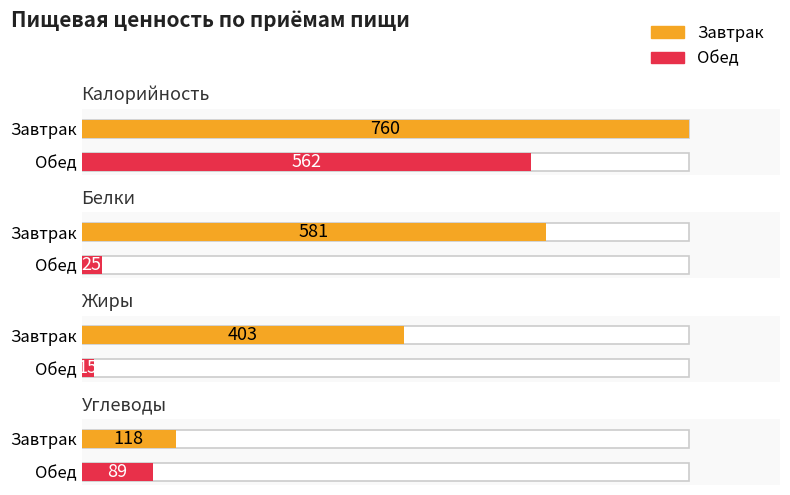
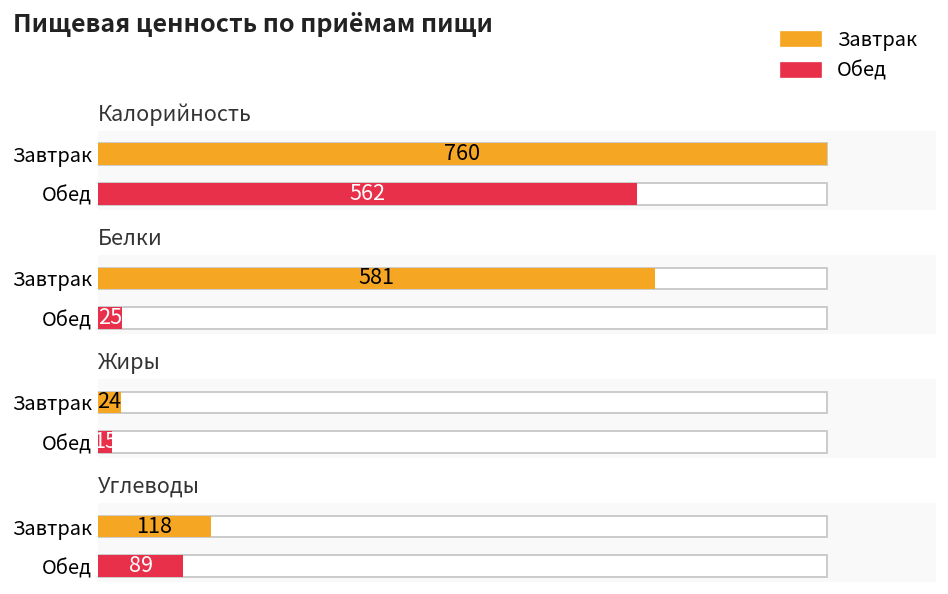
Жиры, Завтрак, Завтрак: 403 -> 24
